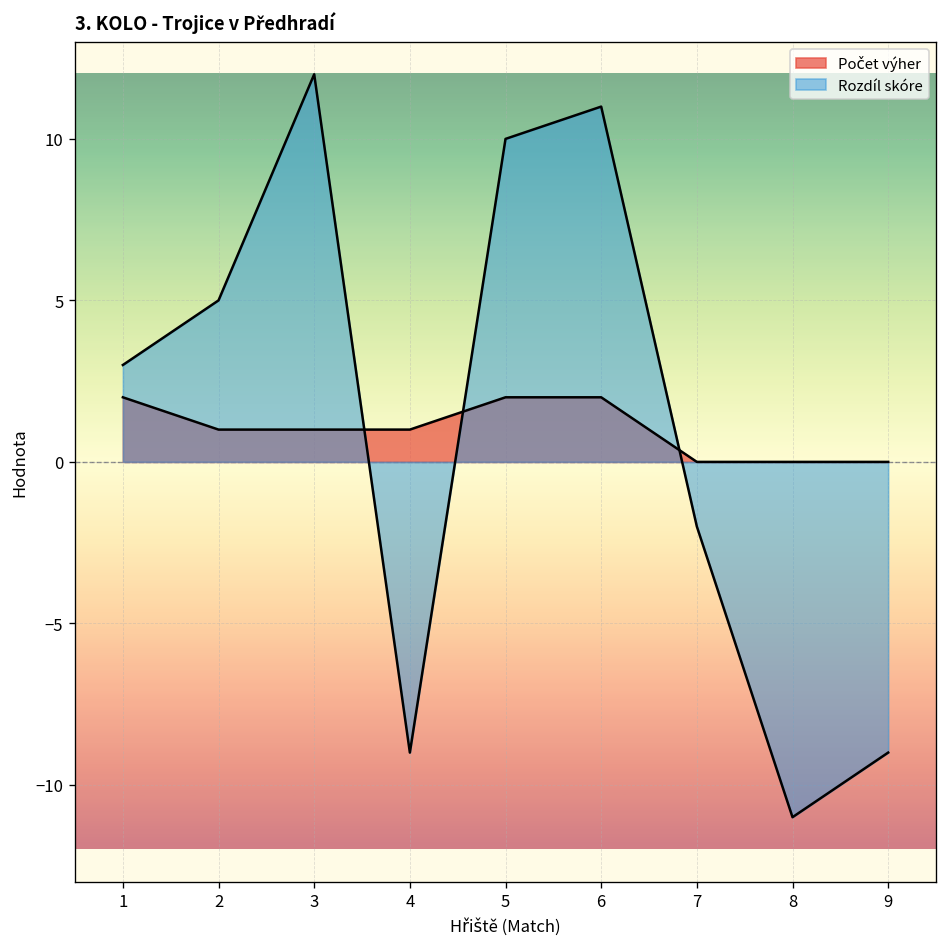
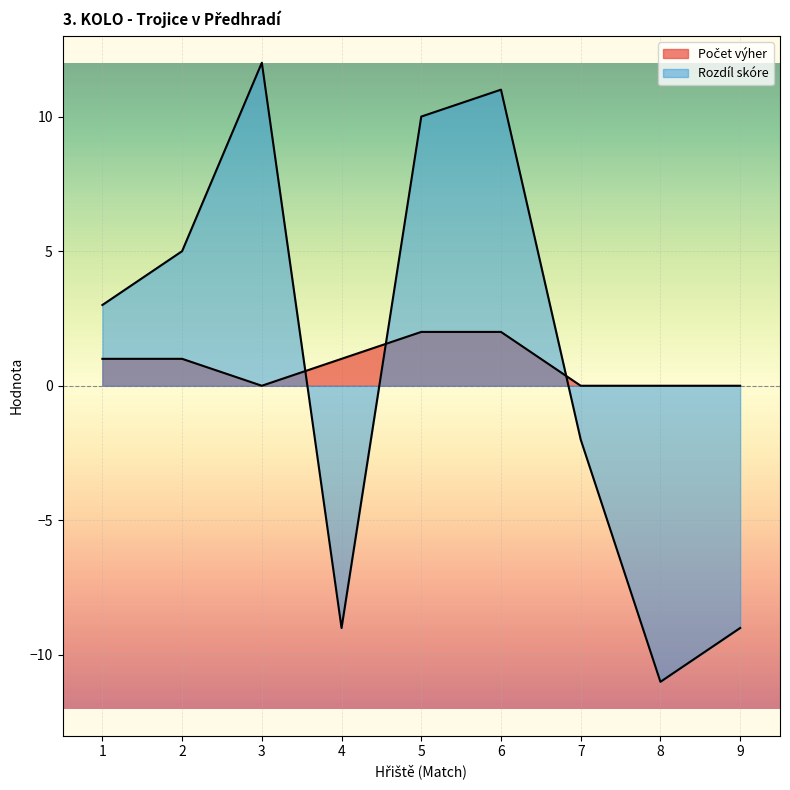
Počet výher, 1: 2 -> 1
Počet výher, 3: 1 -> 0
